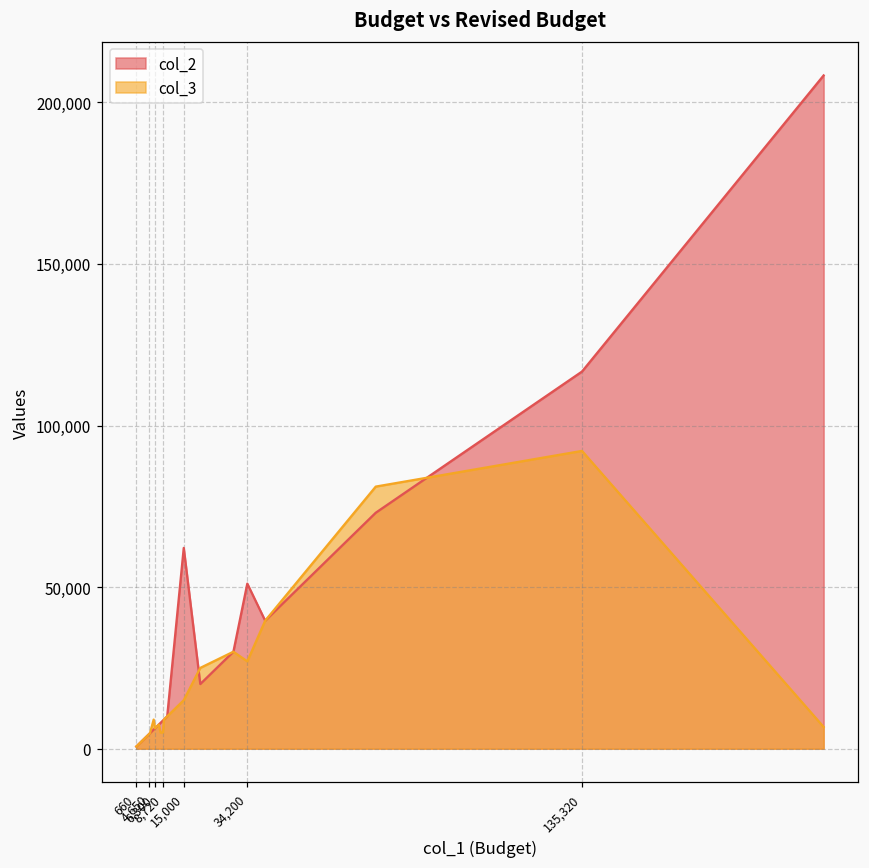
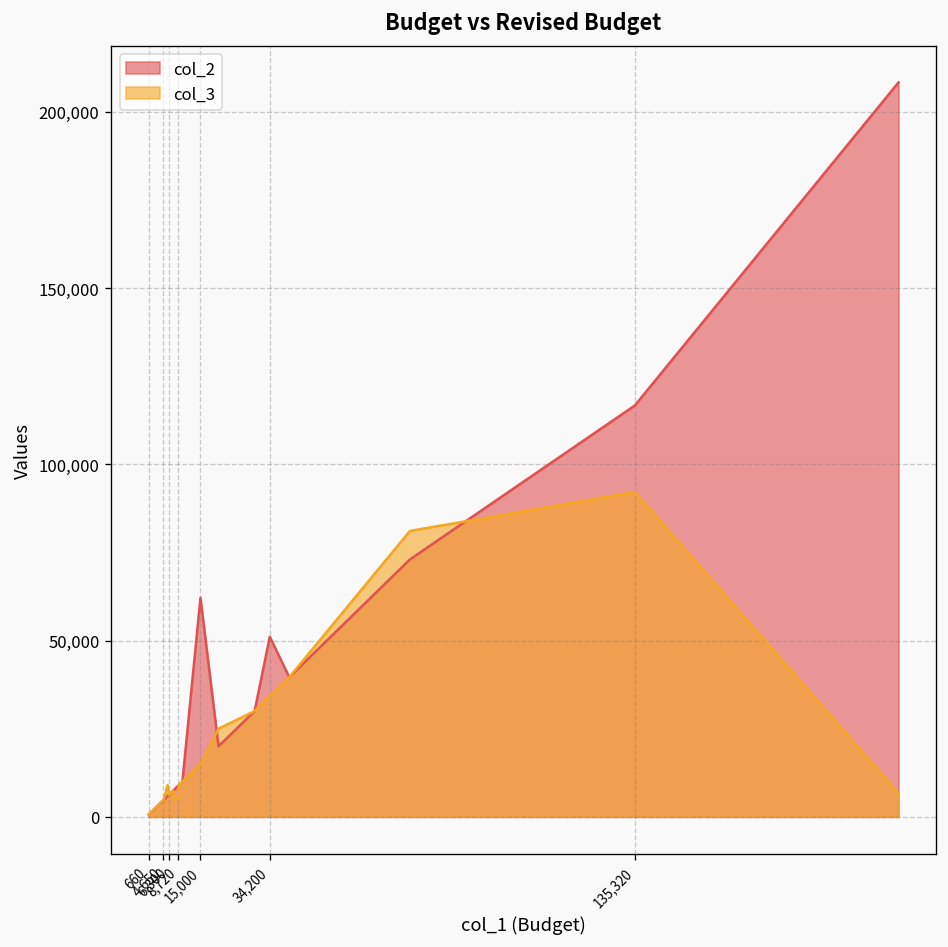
col_3, 34,200: 27,000 -> 34,000
